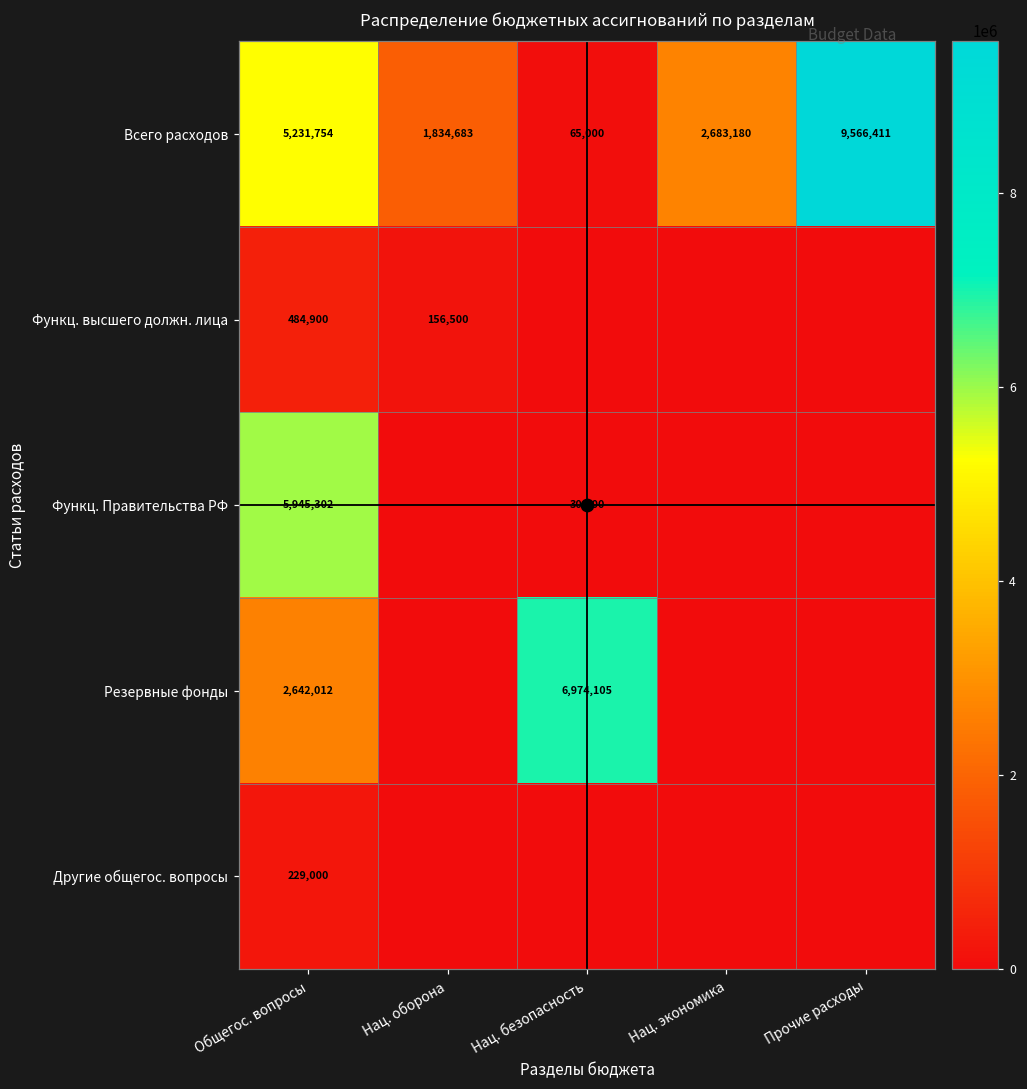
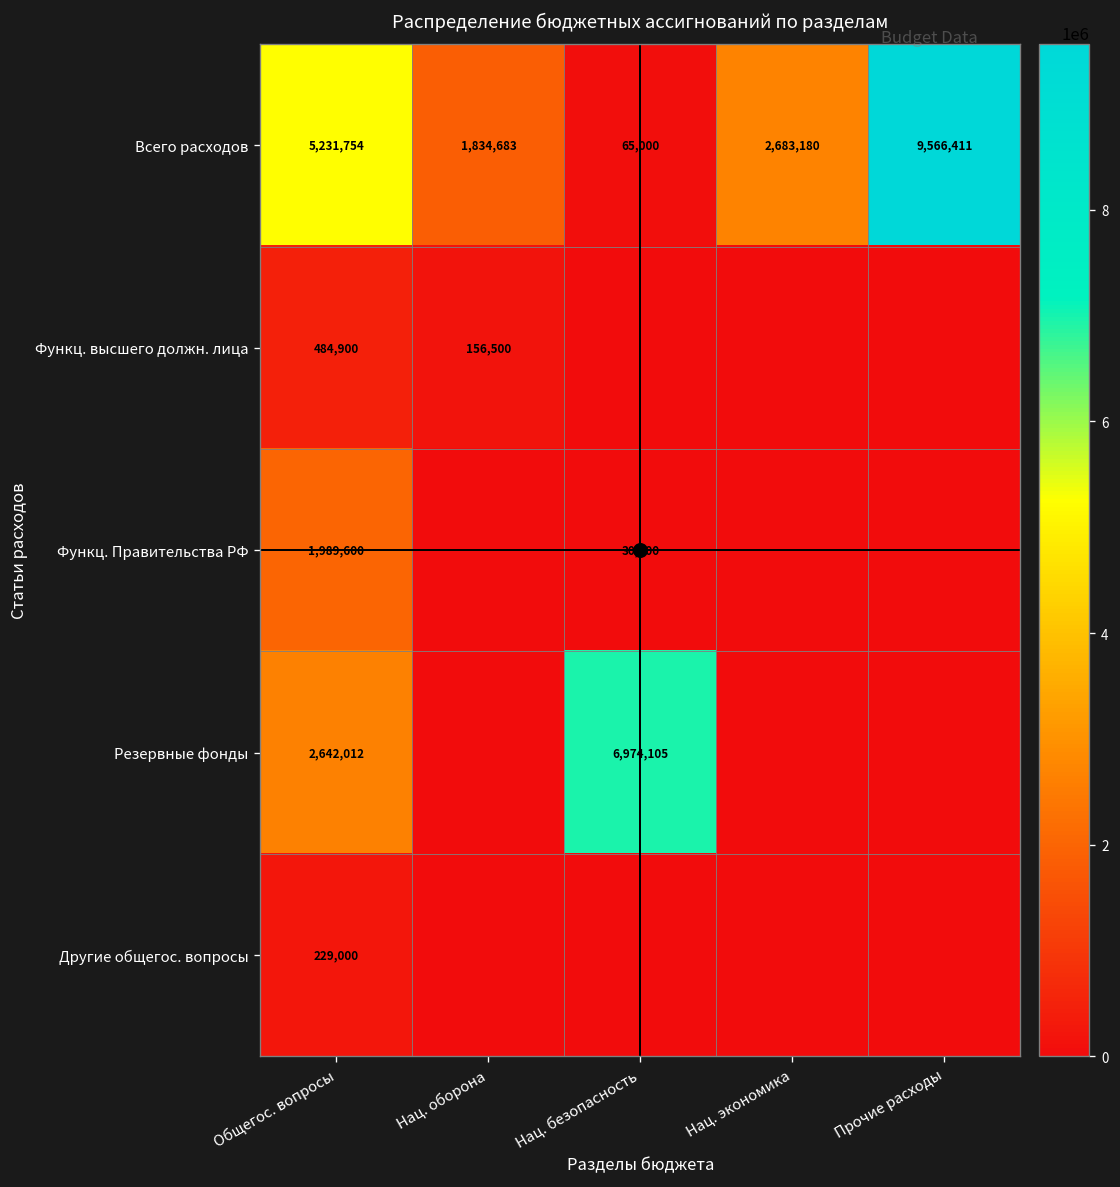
Функц. Правительства РФ, Общегос. вопросы: 5,945,302 -> 1,989,600
